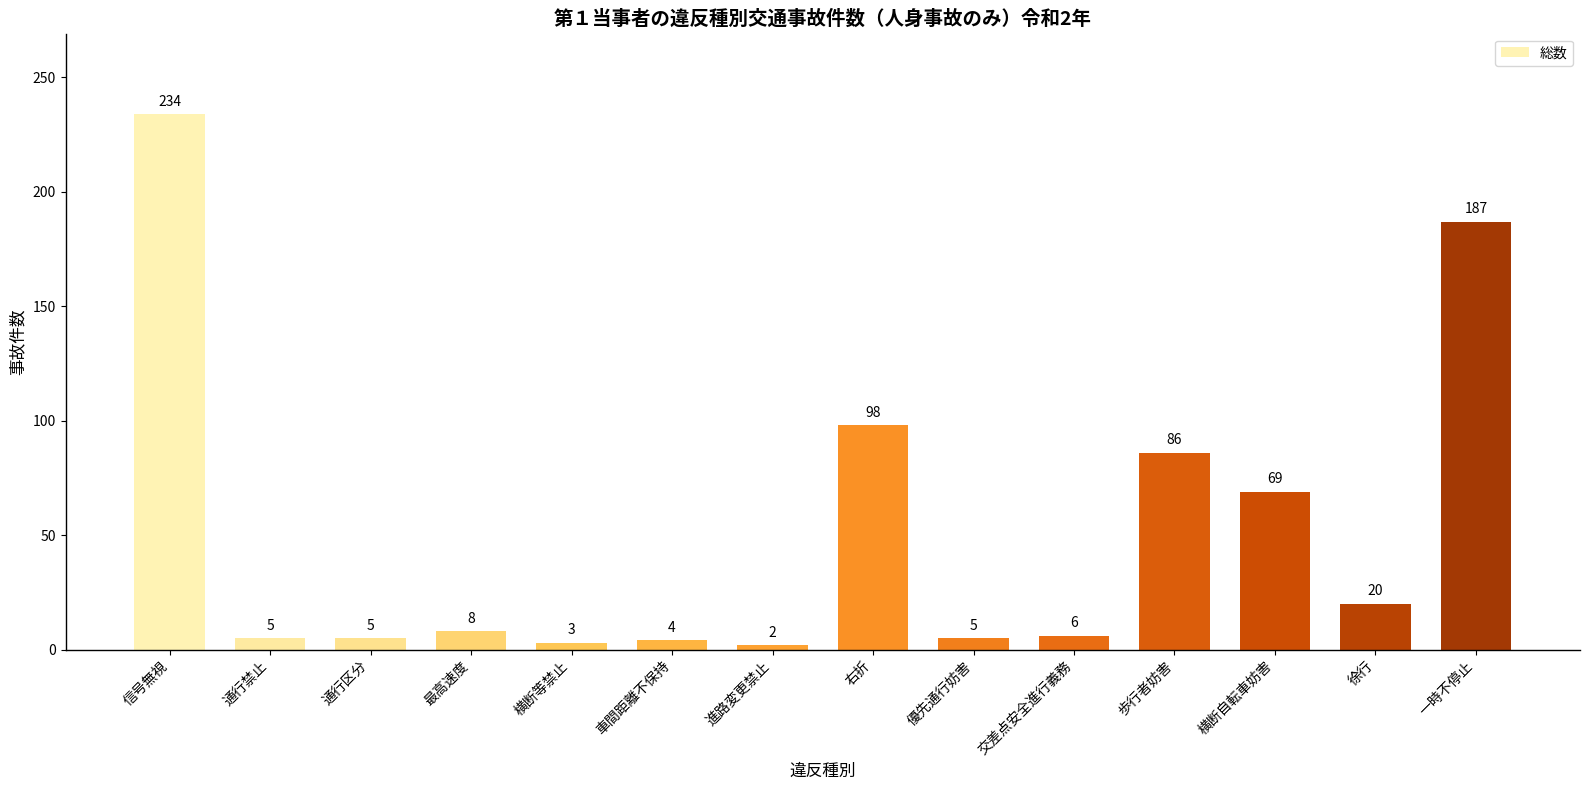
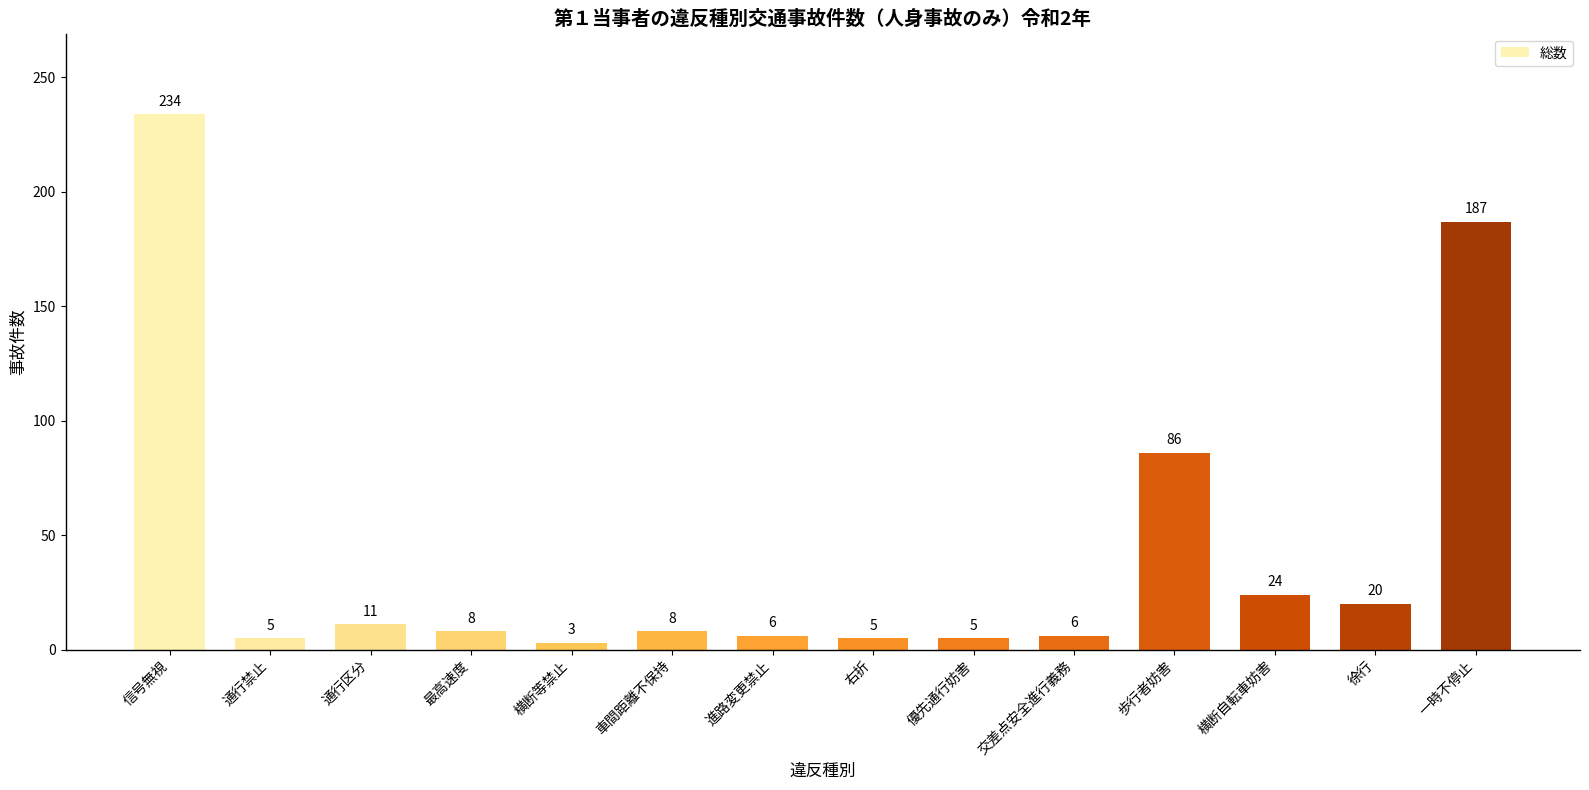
通行区分: 5 -> 11
車間距離不保持: 4 -> 8
進路変更禁止: 2 -> 6
右折: 98 -> 5
横断自転車妨害: 69 -> 24
